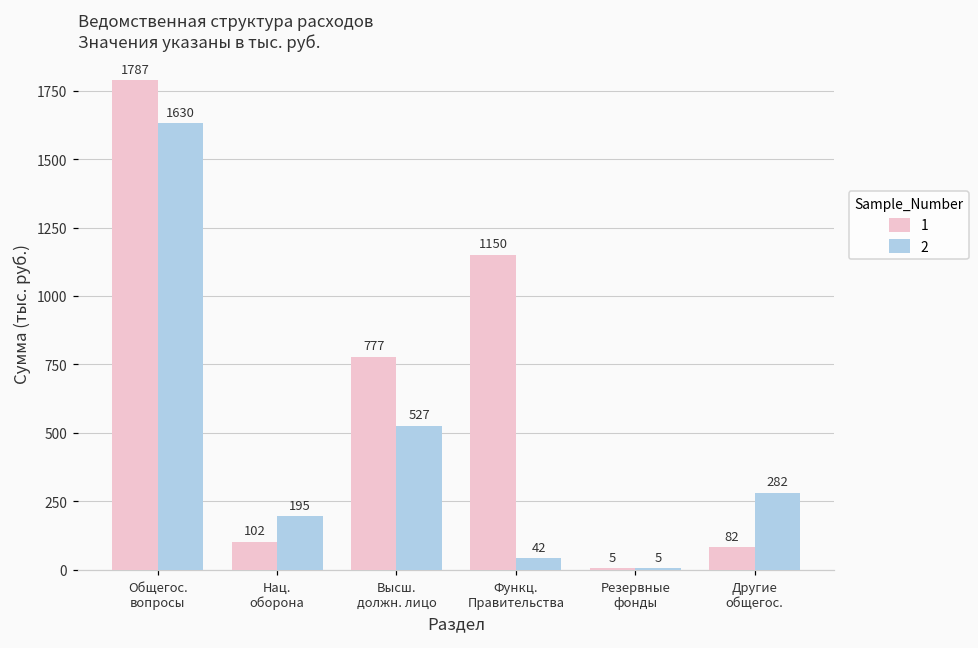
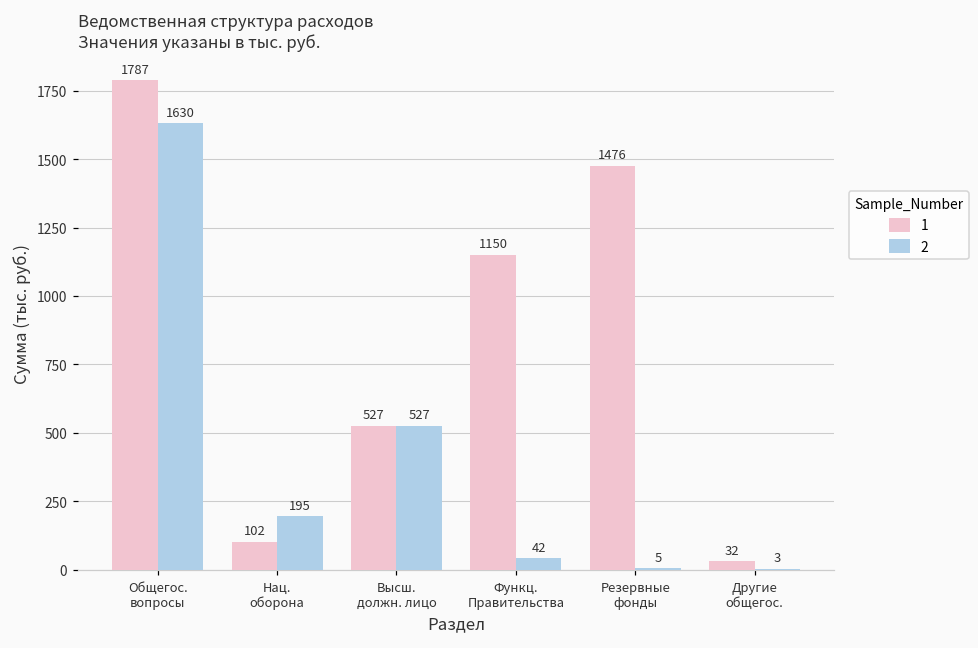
1, Высш. должн. лицо: 777 -> 527
1, Резервные фонды: 5 -> 1476
1, Другие общегос.: 82 -> 32
2, Другие общегос.: 282 -> 3
